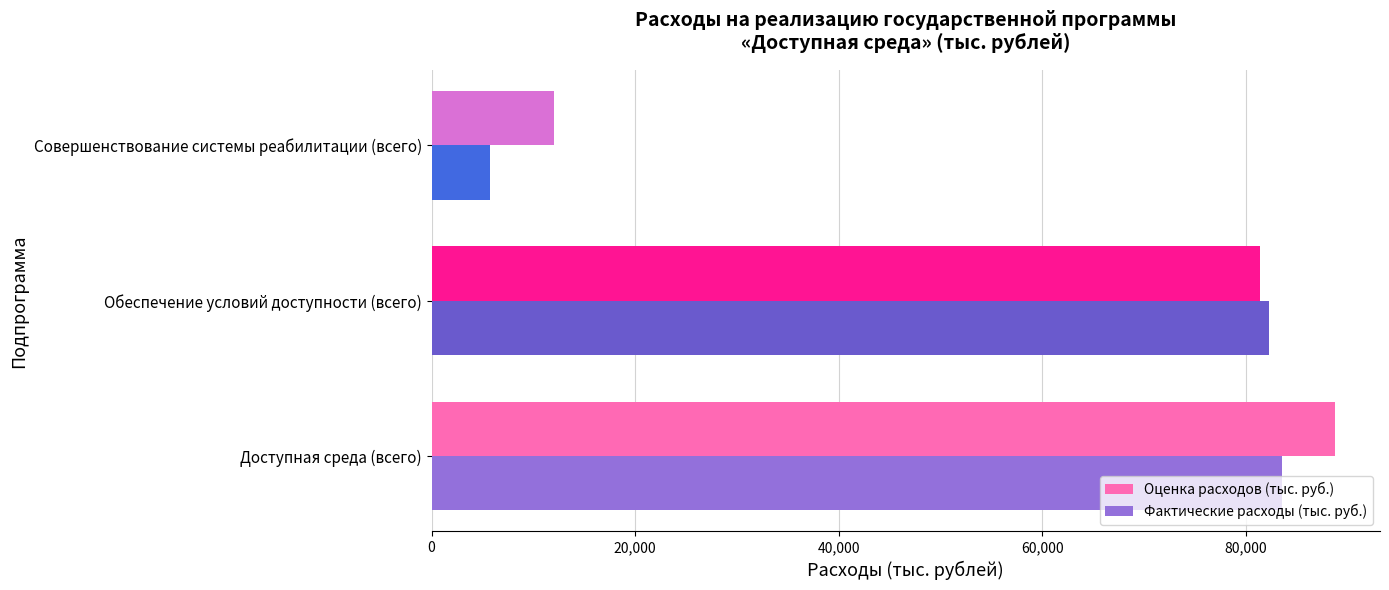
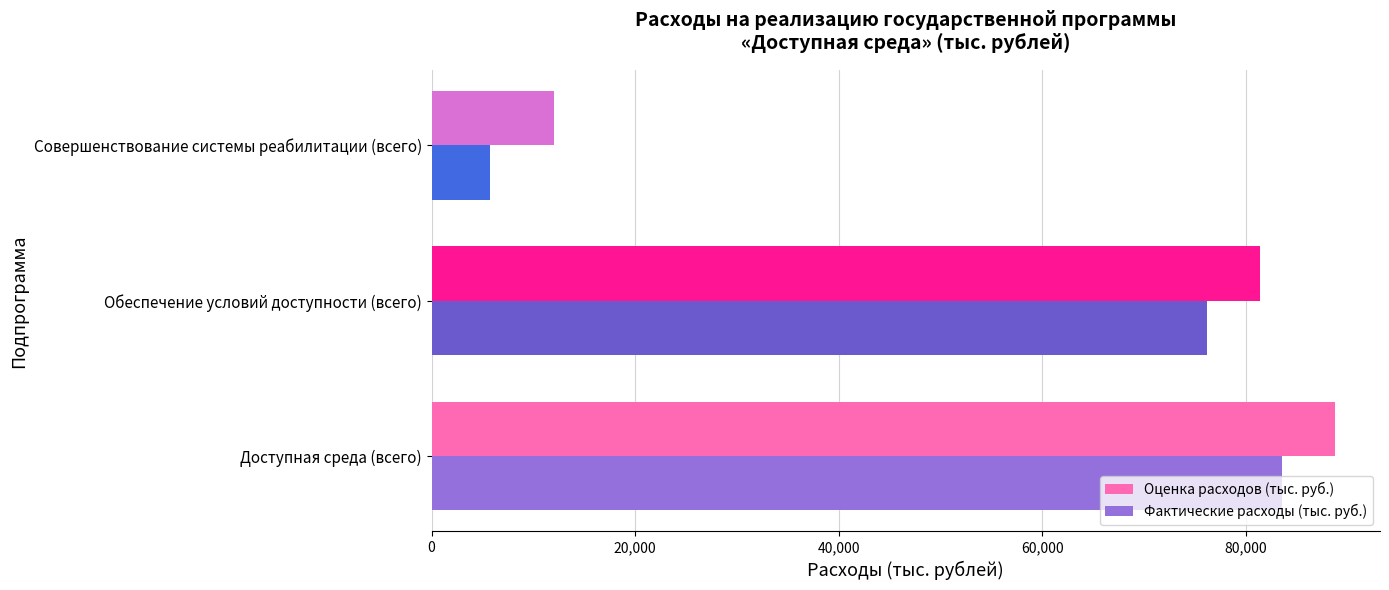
Фактические расходы (тыс. руб.), Обеспечение условий доступности (всего): 82,300 -> 76,200
